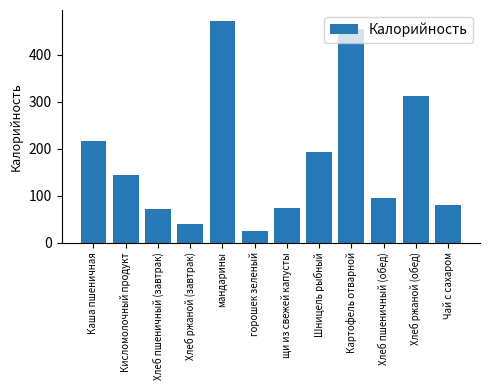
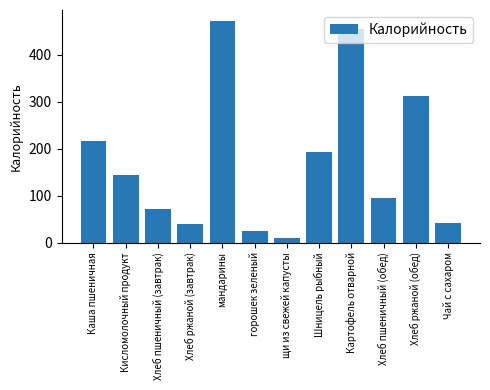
щи из свежей капусты: 70 -> 10
Чай с сахаром: 80 -> 40
